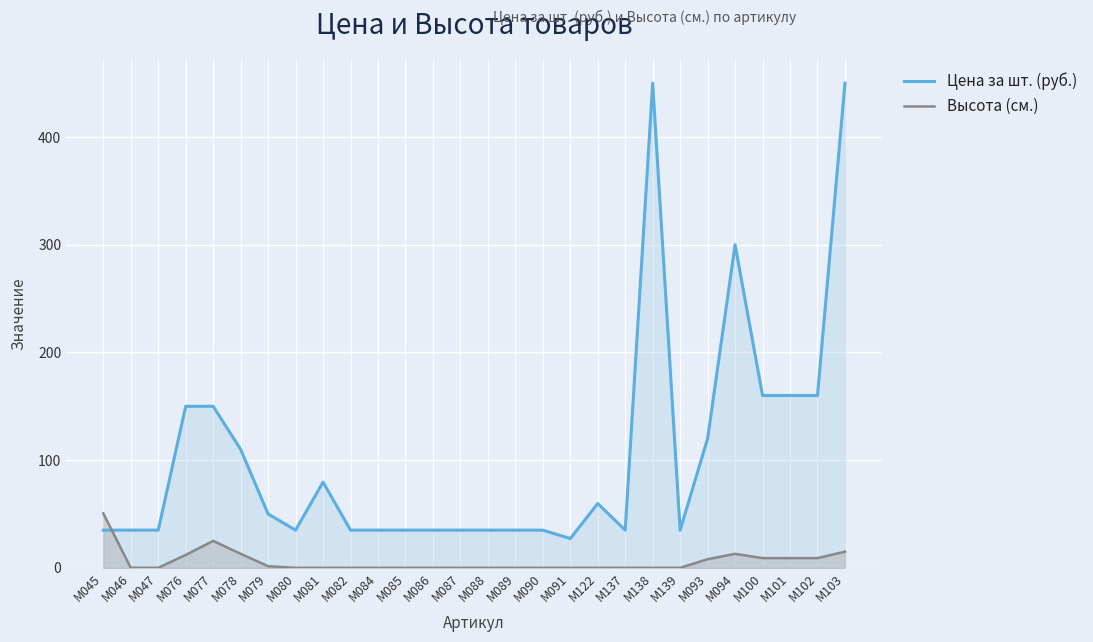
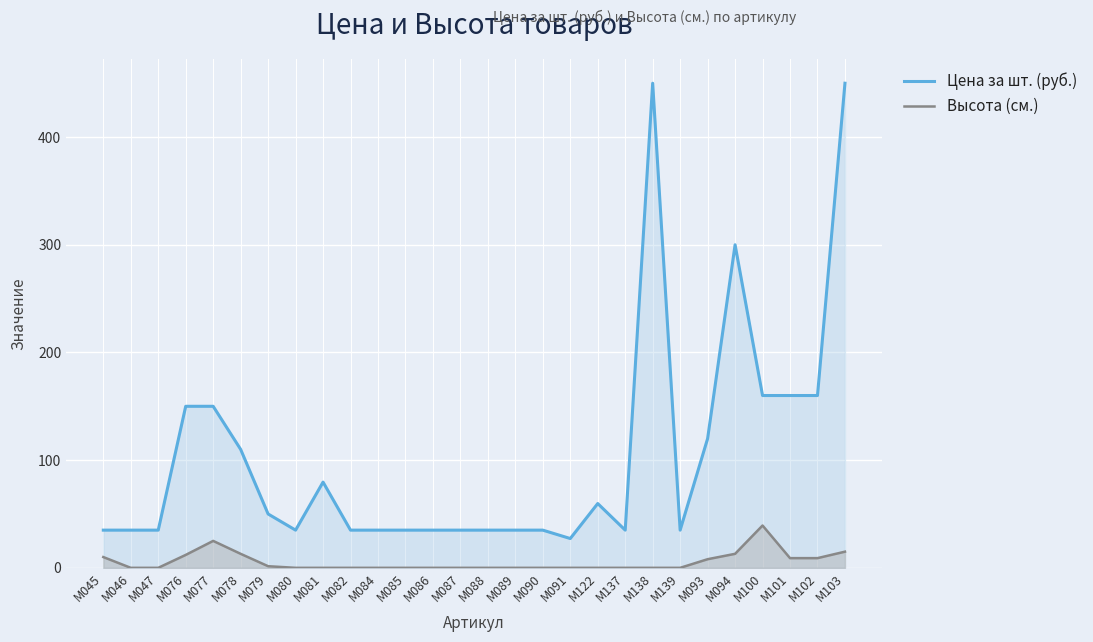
Высота (см.), М045: 51 -> 10
Высота (см.), М100: 9 -> 39
